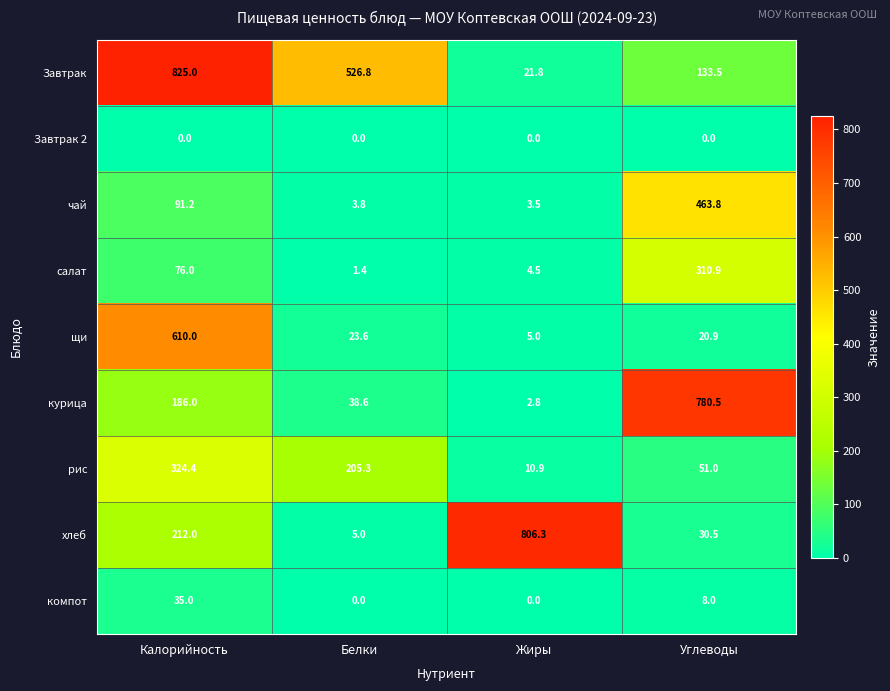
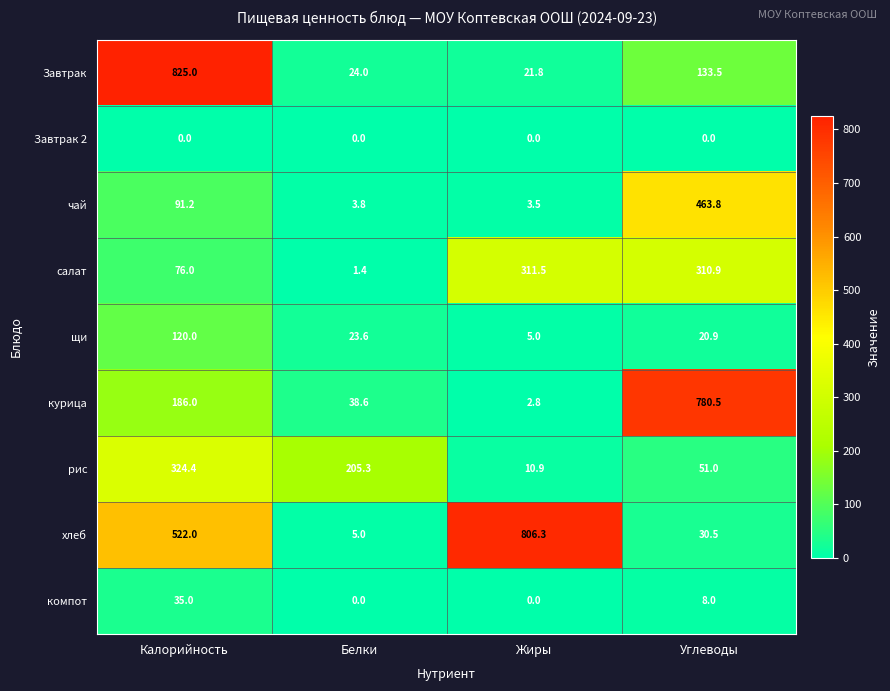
Завтрак, Белки: 526.8 -> 24.0
салат, Жиры: 4.5 -> 311.5
щи, Калорийность: 610.0 -> 120.0
хлеб, Калорийность: 212.0 -> 522.0
